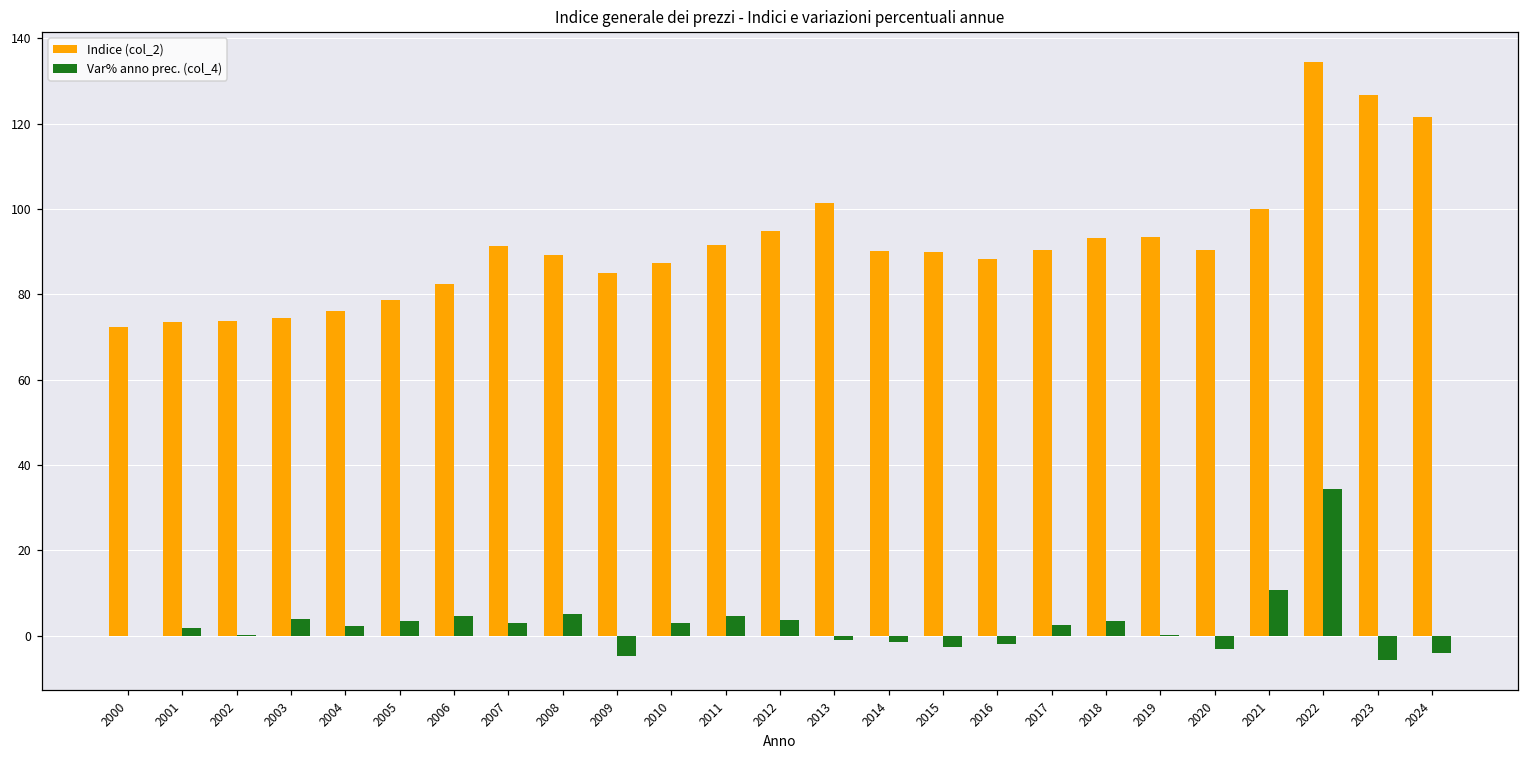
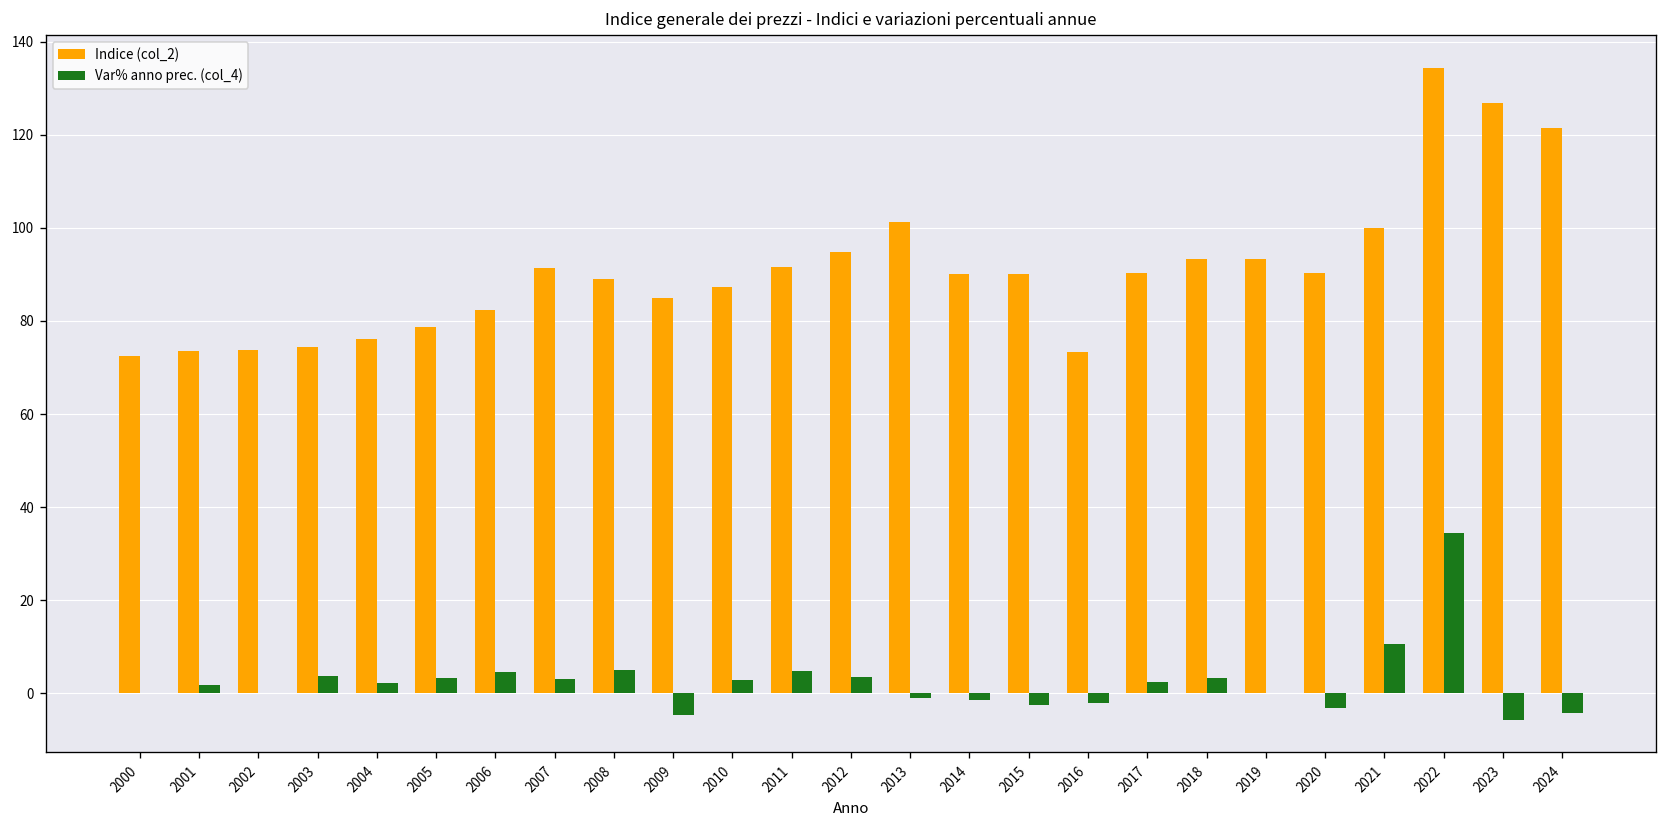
Indice (col_2), 2016: 88 -> 73
